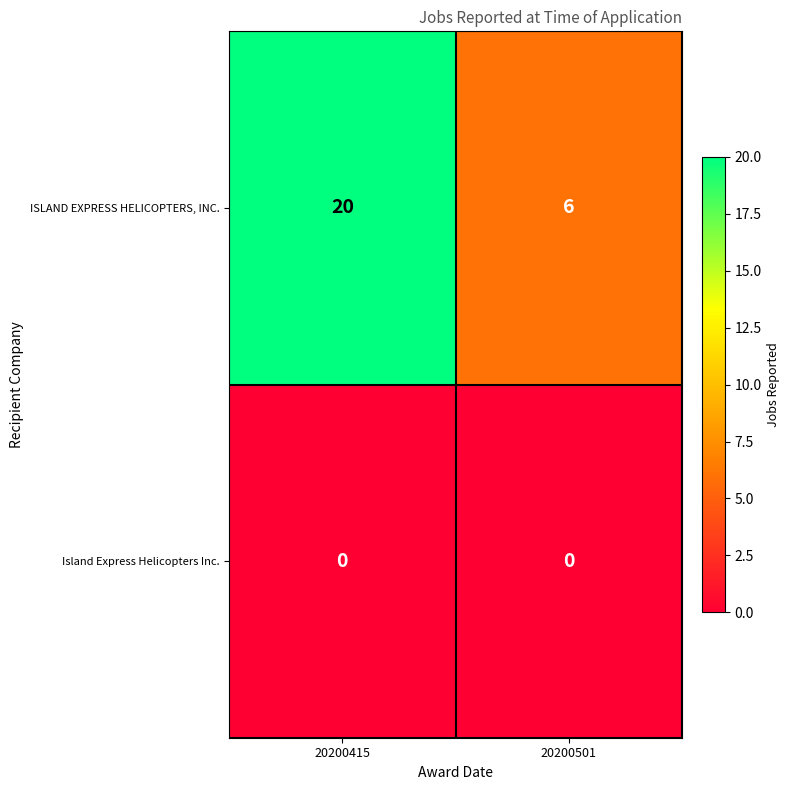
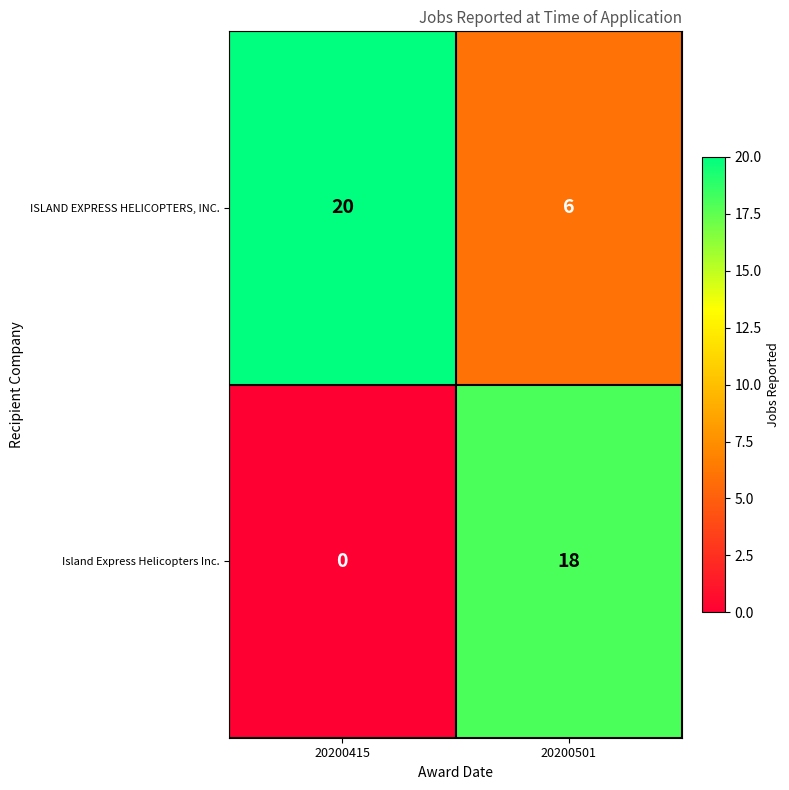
Island Express Helicopters Inc., 20200501: 0 -> 18
